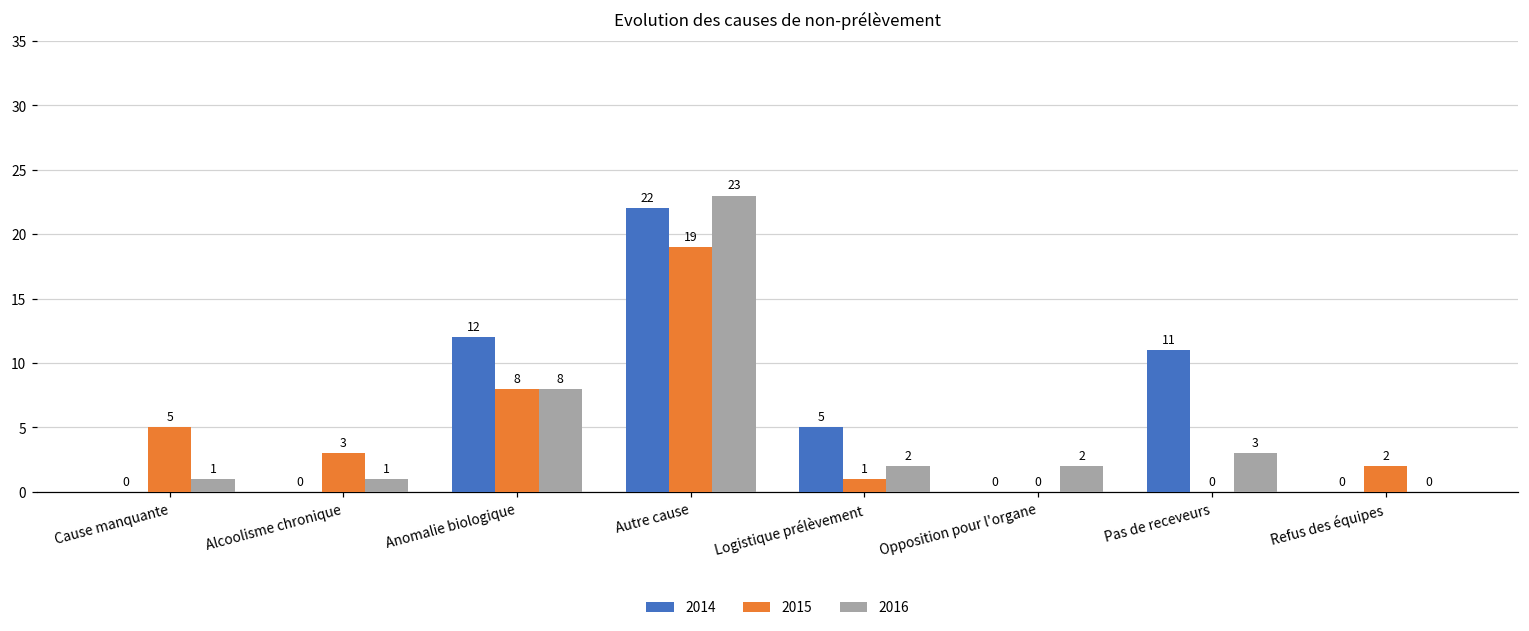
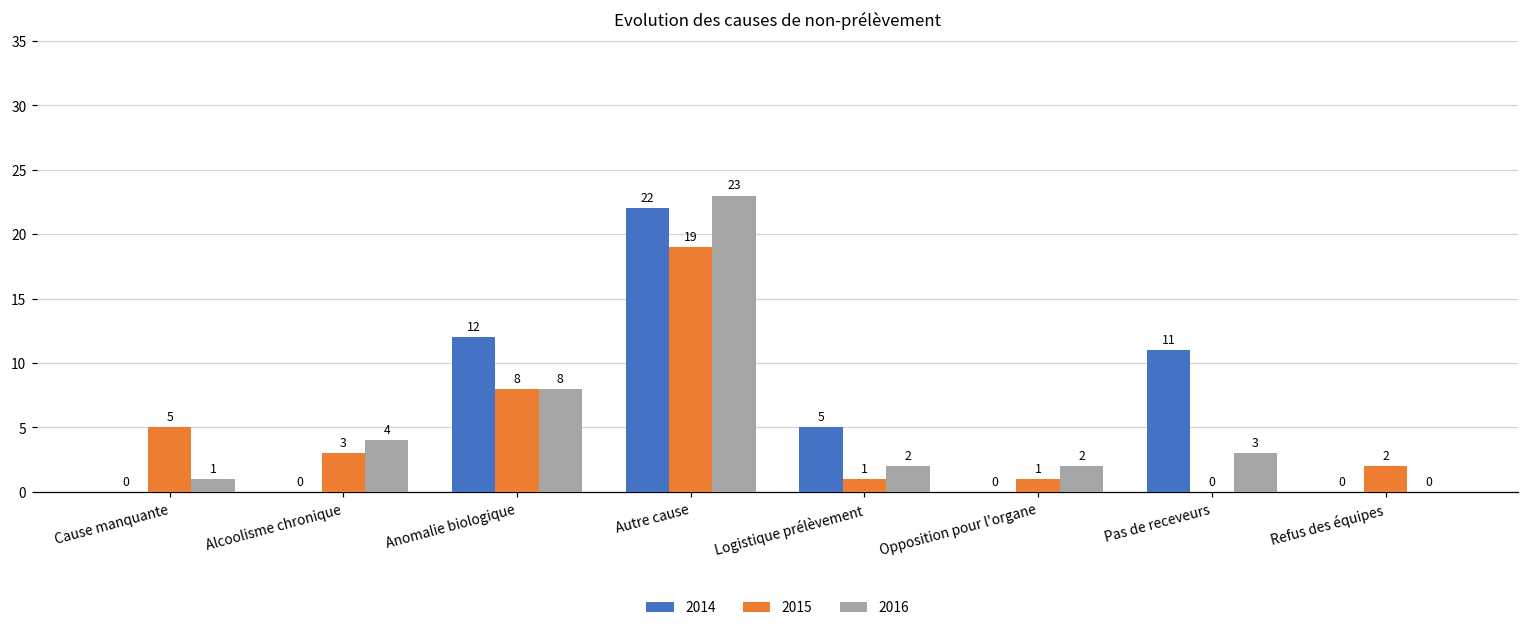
2016, Alcoolisme chronique: 1 -> 4
2015, Opposition pour l'organe: 0 -> 1
